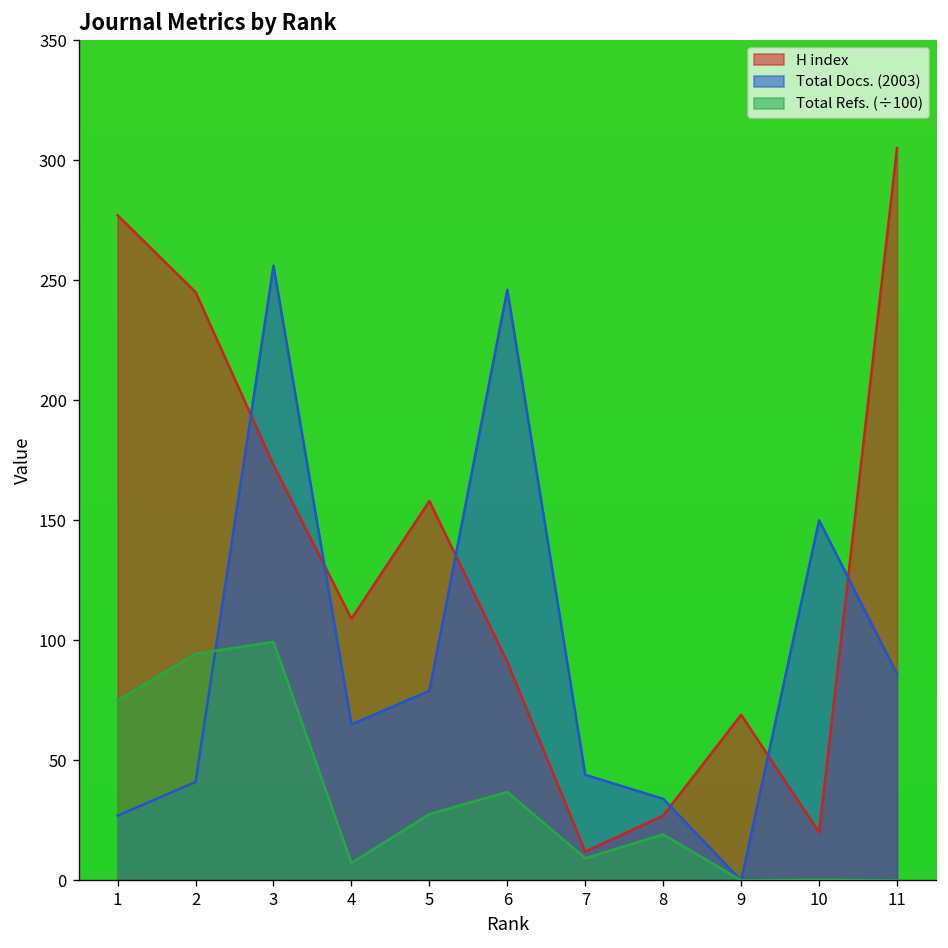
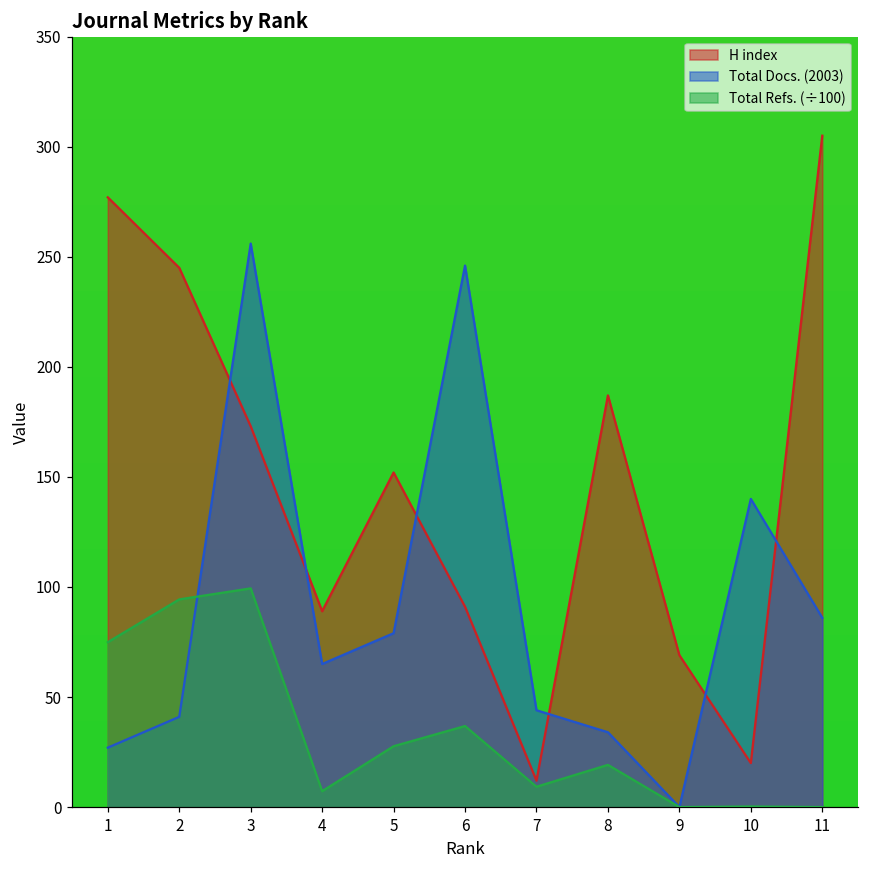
H index, 4: 109 -> 89
H index, 5: 158 -> 152
H index, 8: 27 -> 187
Total Docs. (2003), 10: 150 -> 140
